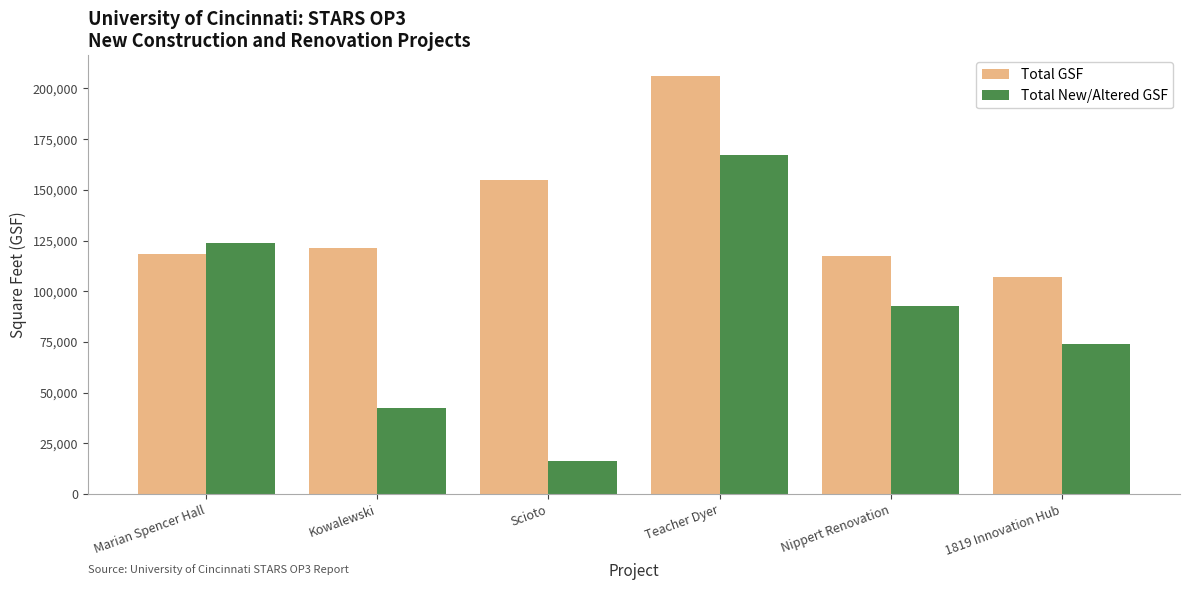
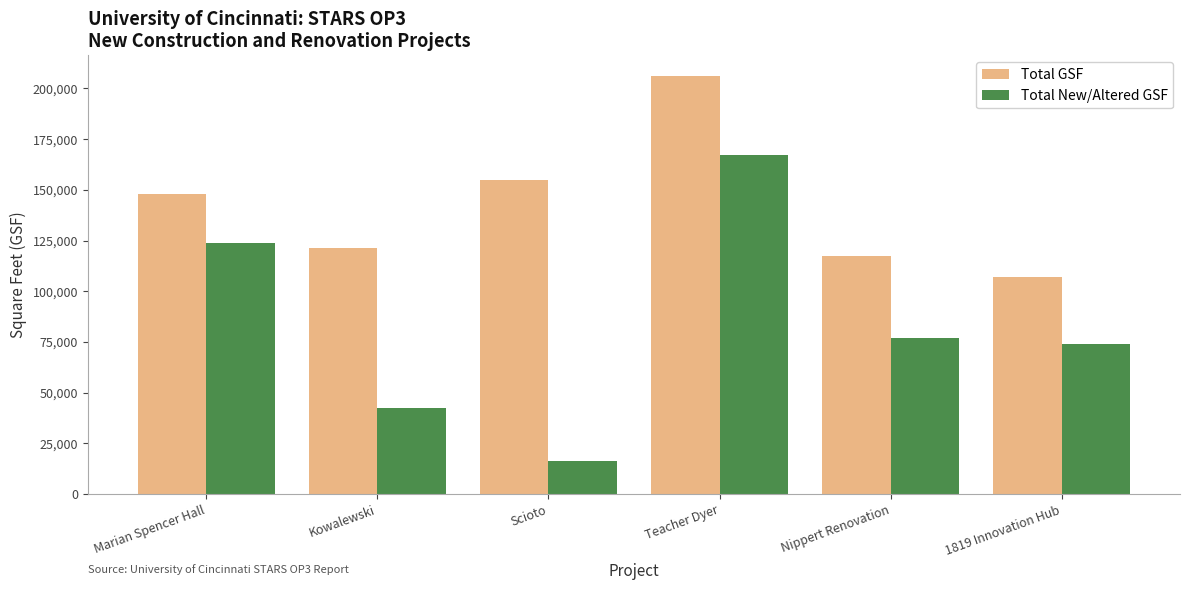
Total GSF, Marian Spencer Hall: 118,000 -> 148,000
Total New/Altered GSF, Nippert Renovation: 93,000 -> 77,000
